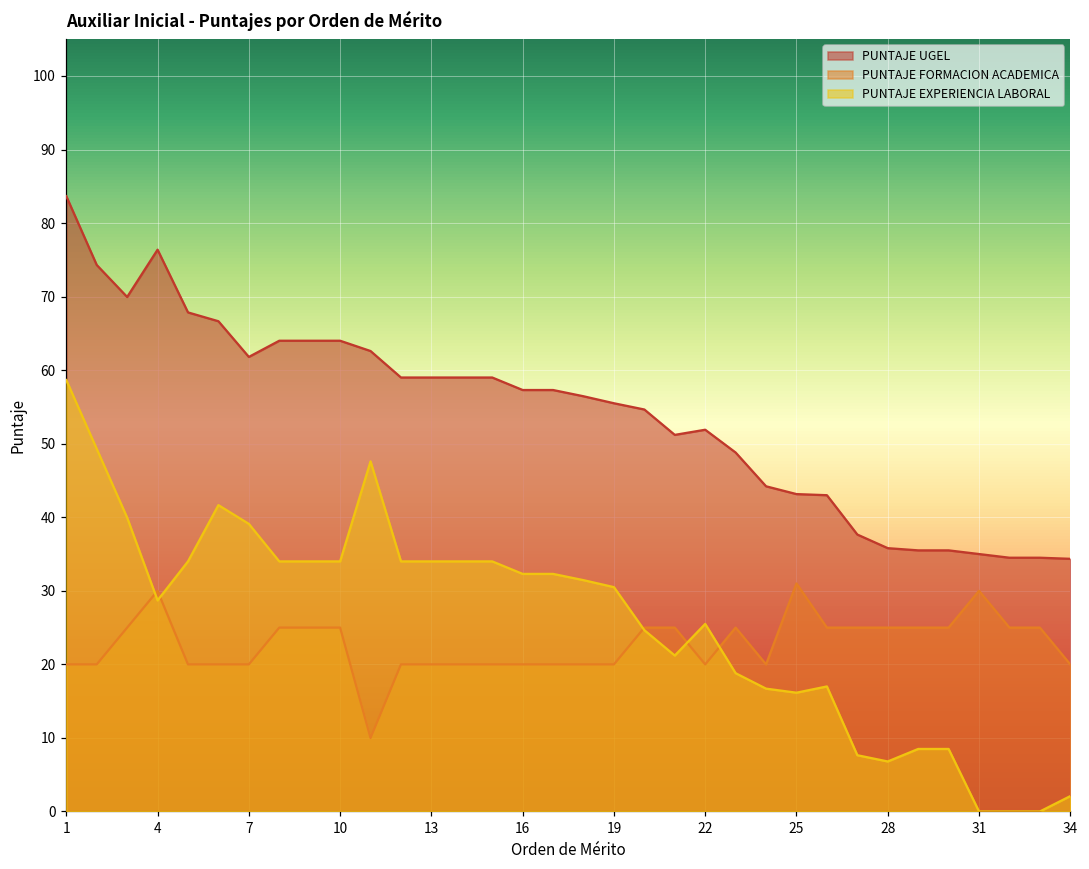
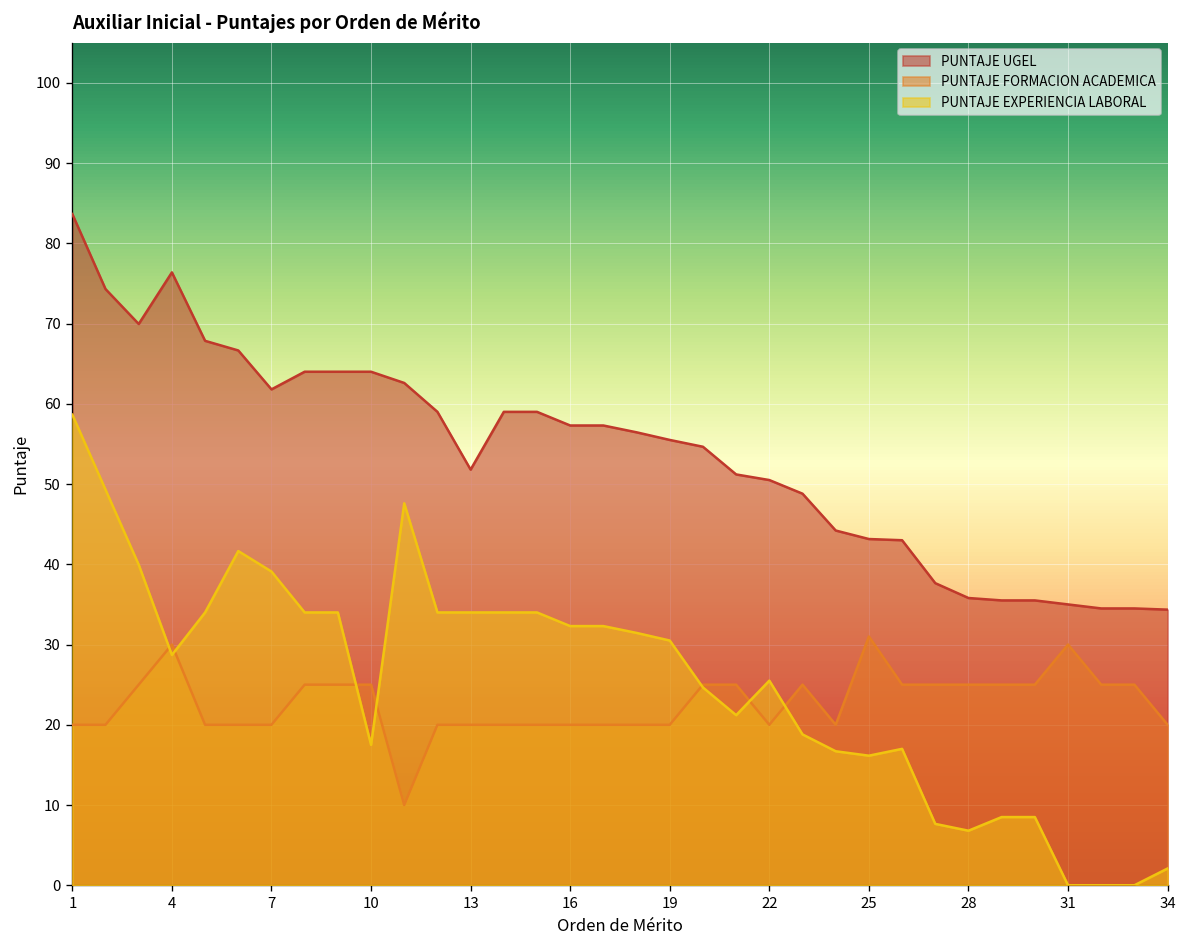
PUNTAJE EXPERIENCIA LABORAL, 10: 34 -> 18
PUNTAJE UGEL, 13: 59 -> 52
PUNTAJE UGEL, 22: 52 -> 51
